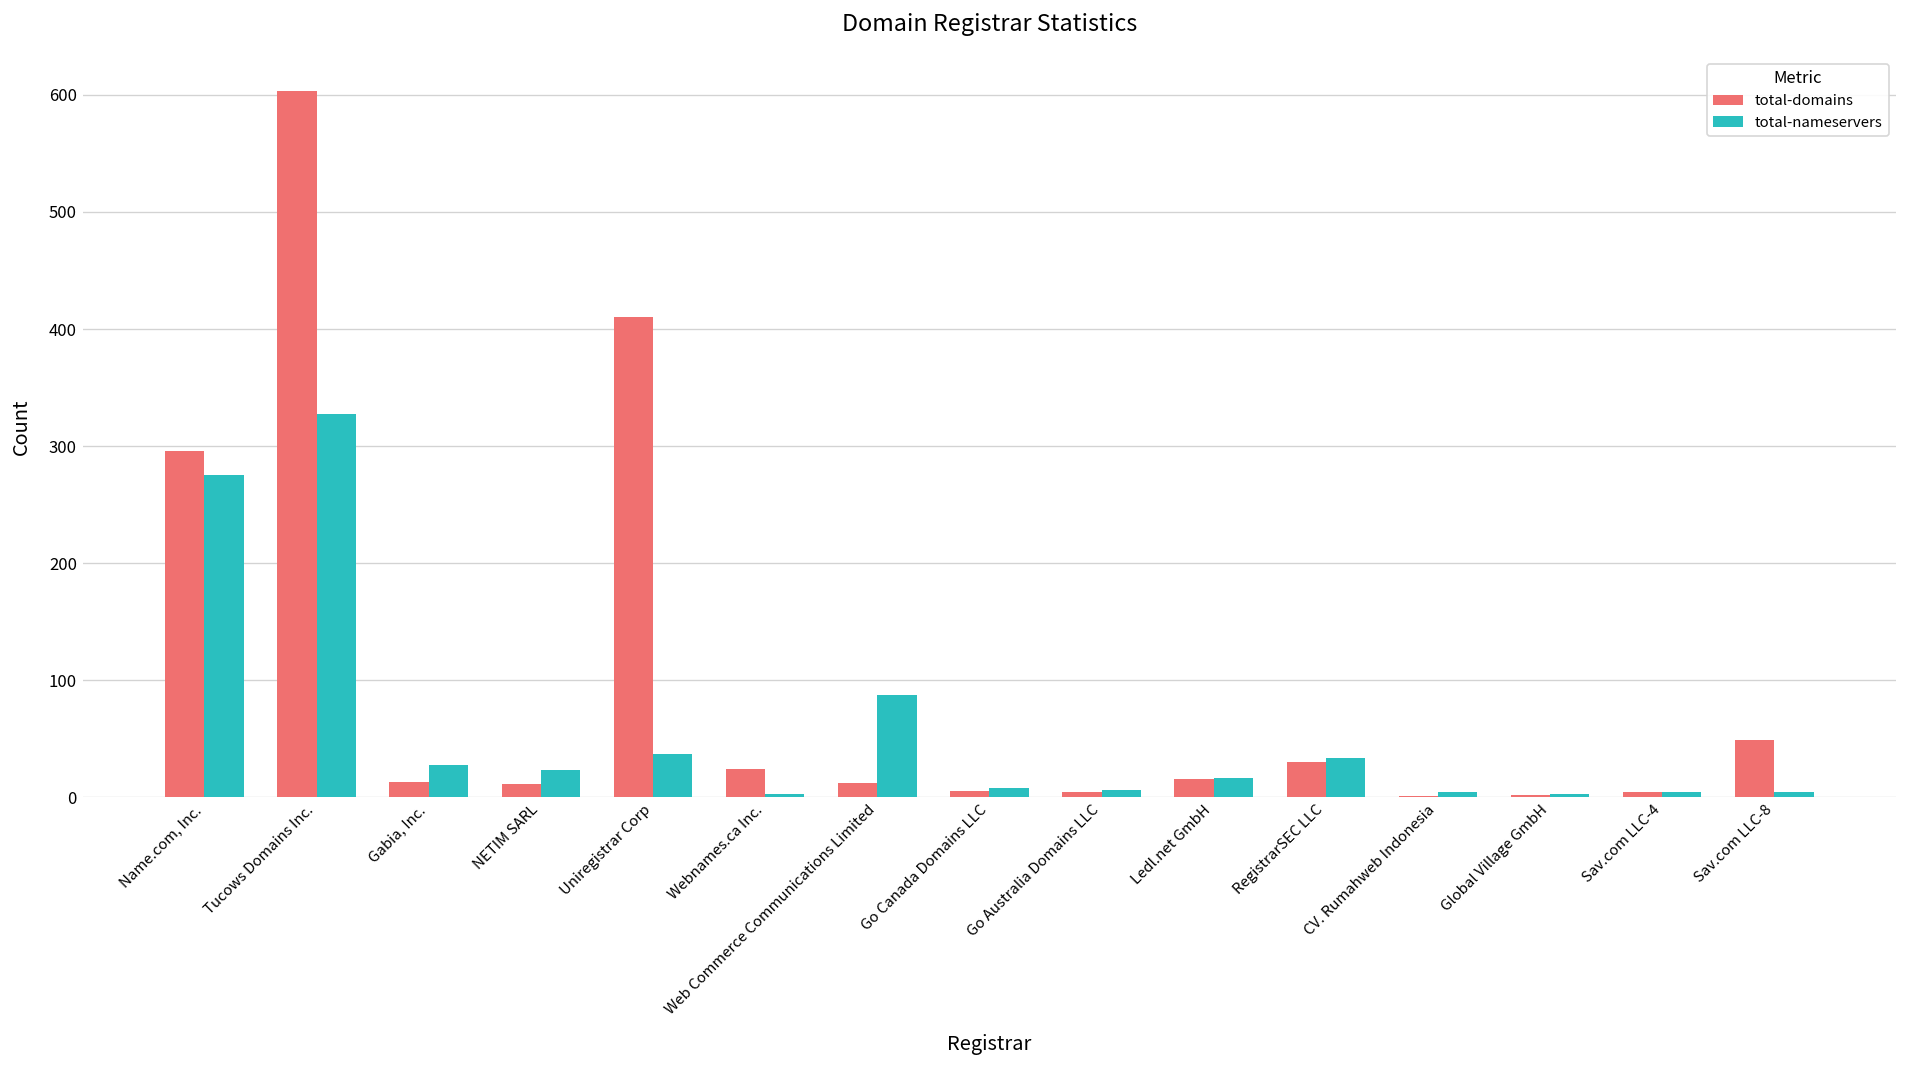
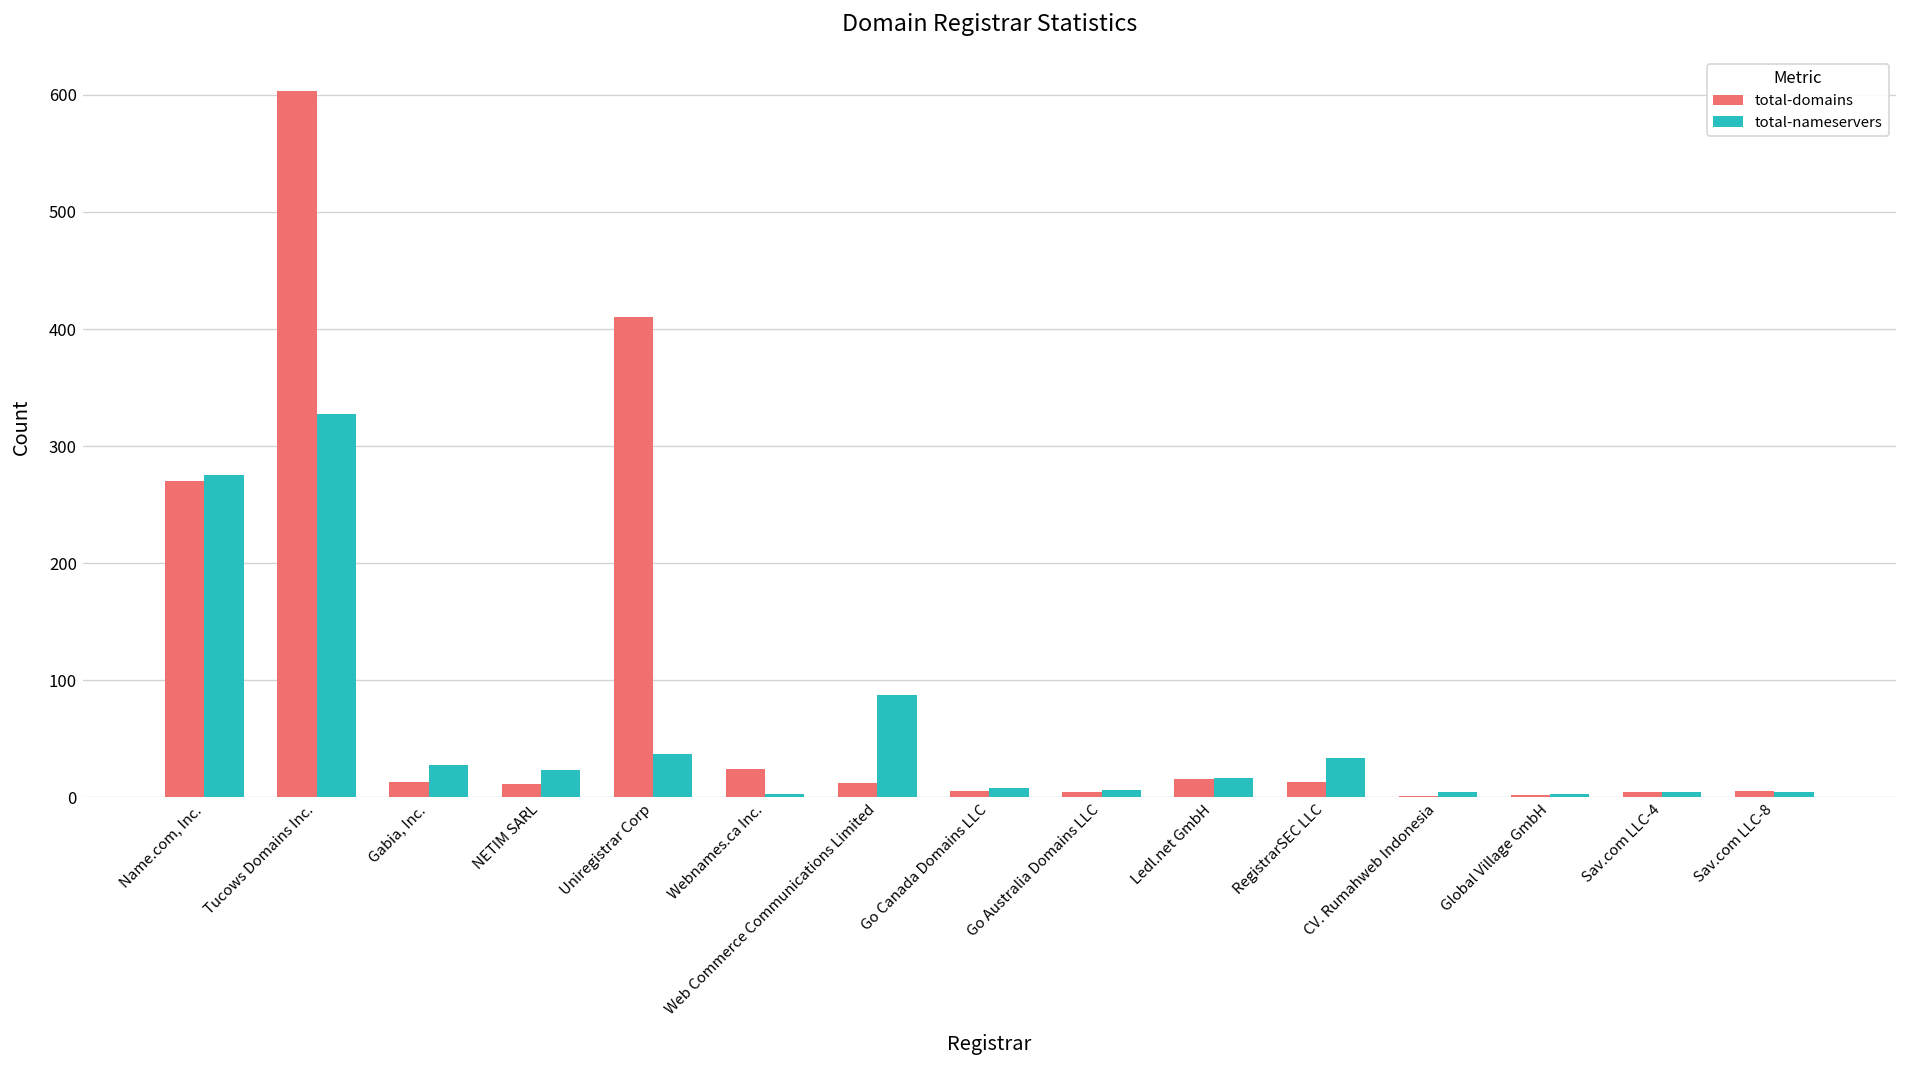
total-domains, Name.com, Inc.: 300 -> 270
total-domains, RegistrarSEC LLC: 30 -> 10
total-domains, Sav.com LLC-8: 50 -> 10
